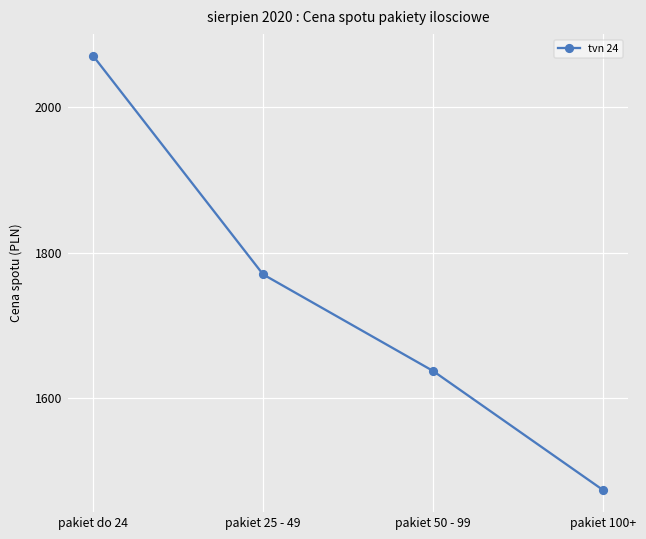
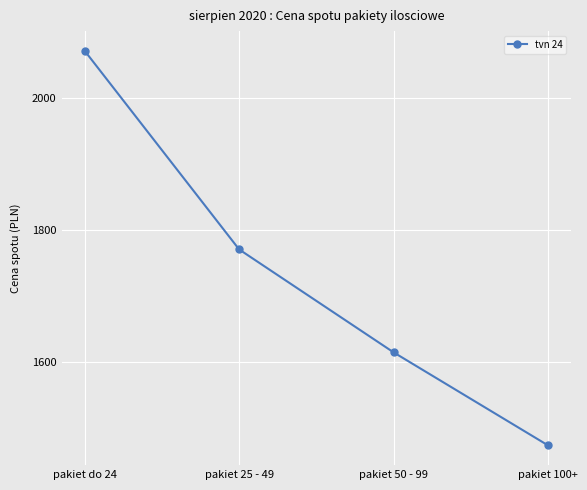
pakiet 50 - 99: 1640 -> 1610
